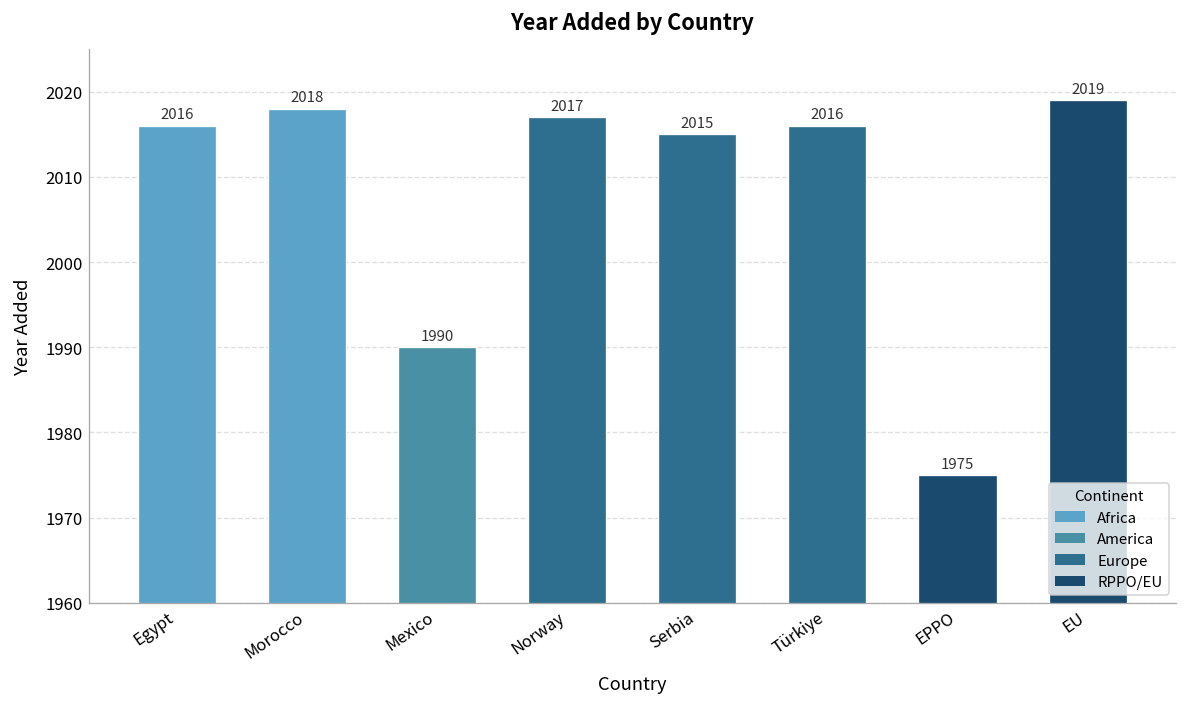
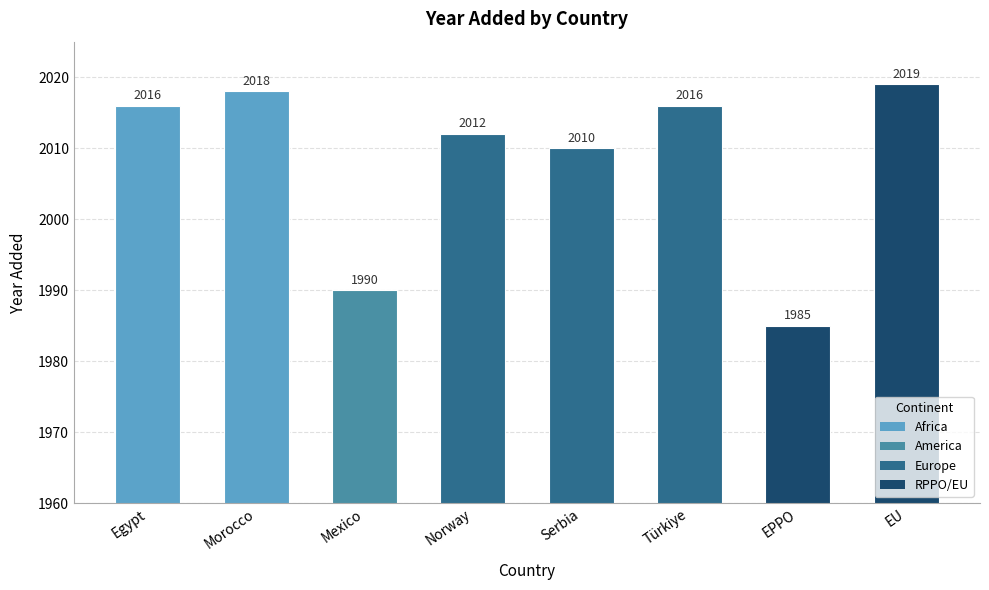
Norway: 2017 -> 2012
Serbia: 2015 -> 2010
EPPO: 1975 -> 1985
